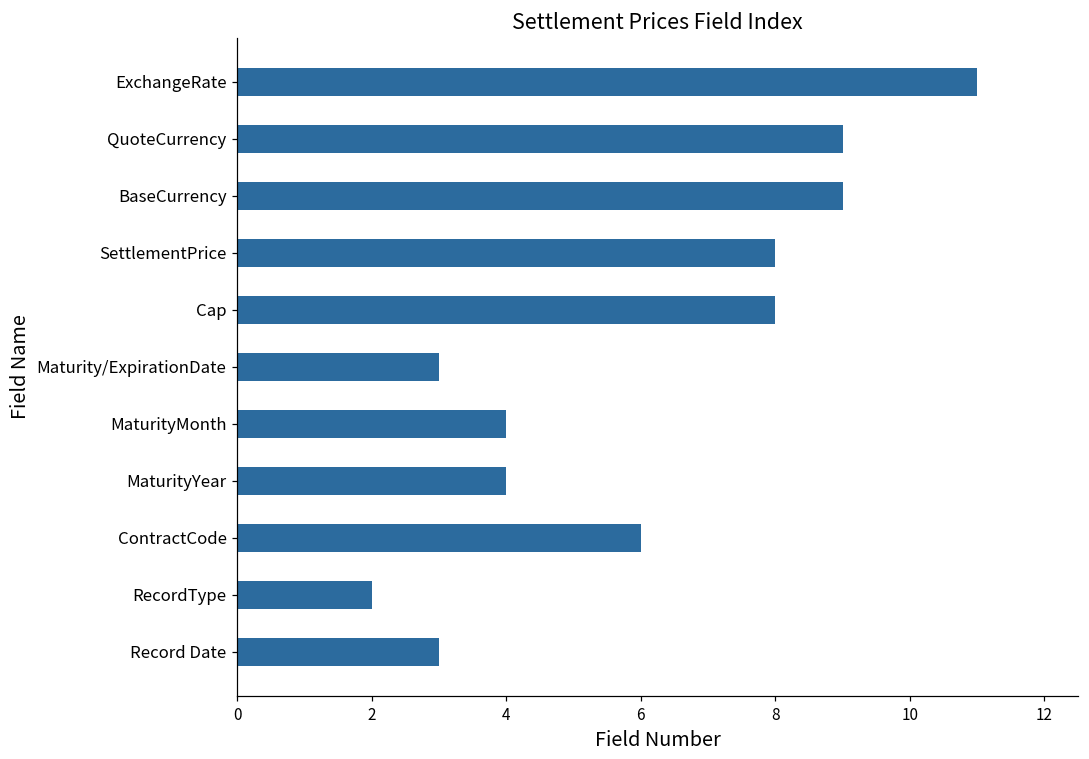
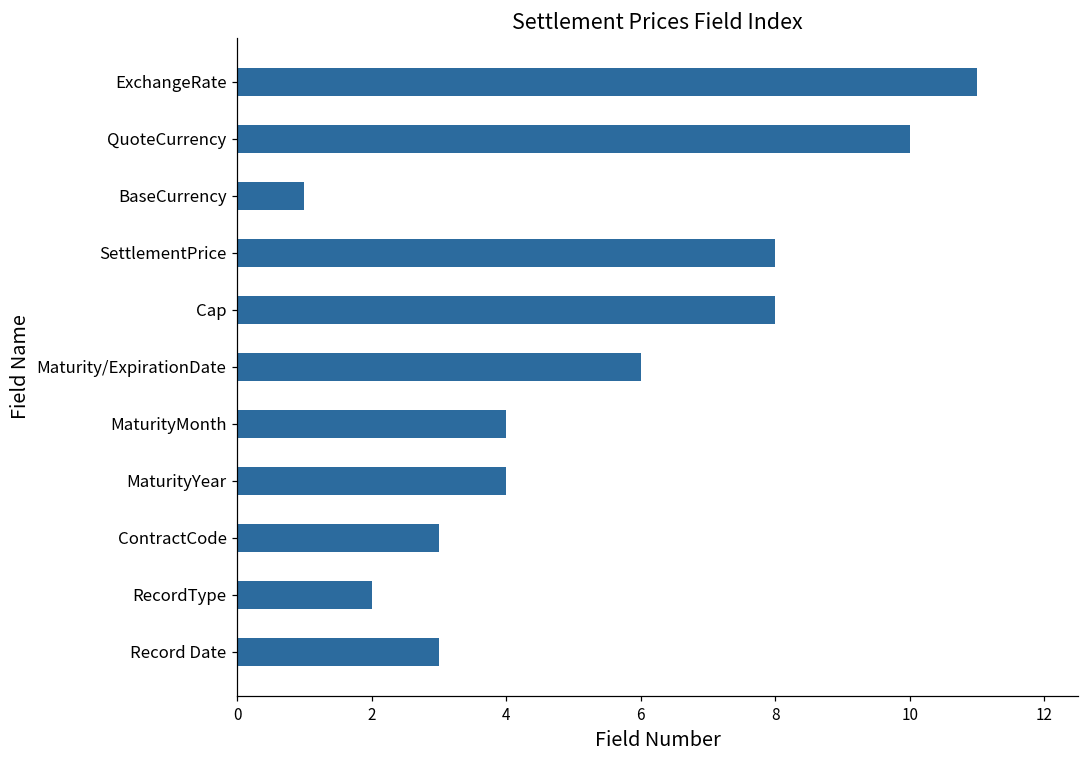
QuoteCurrency: 9 -> 10
BaseCurrency: 9 -> 1
Maturity/ExpirationDate: 3 -> 6
ContractCode: 6 -> 3
